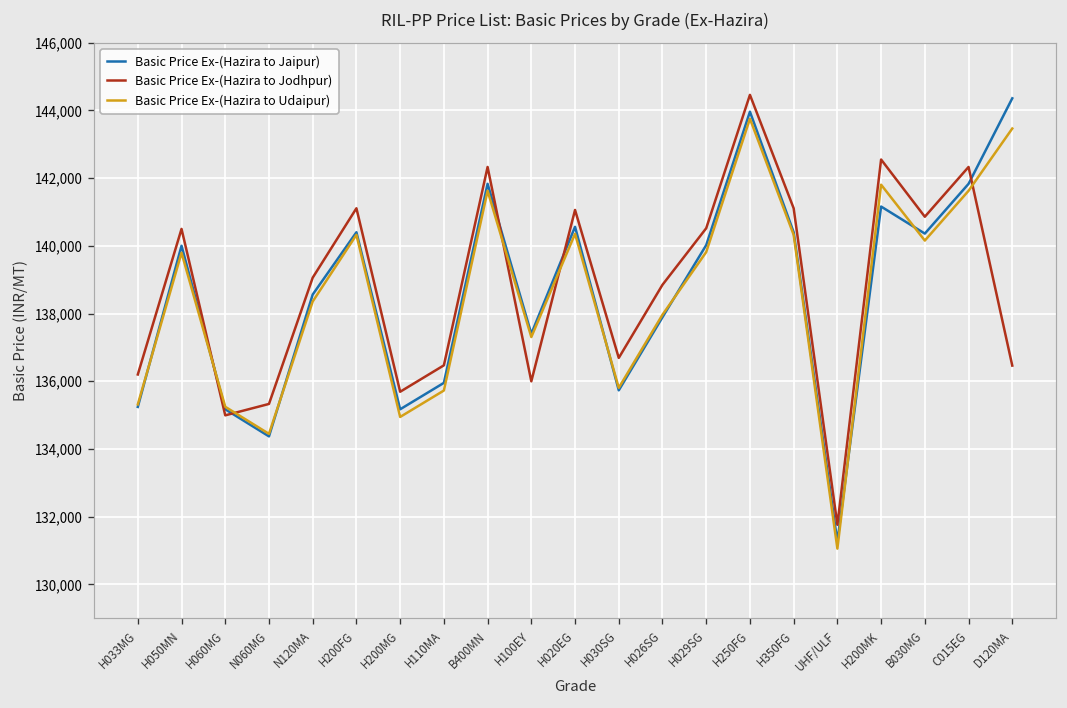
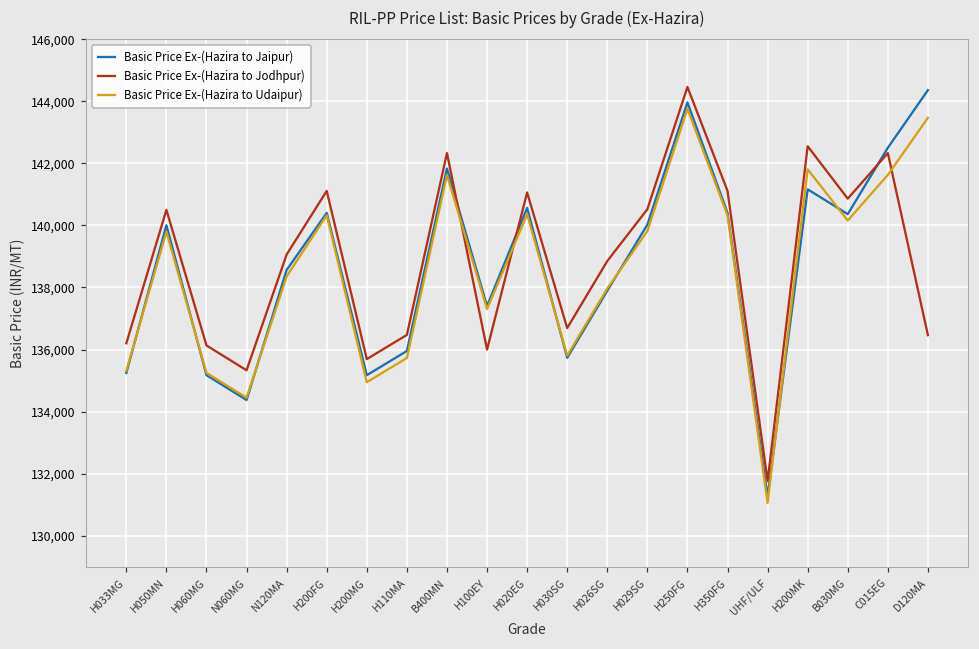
Basic Price Ex-(Hazira to Jodhpur), H060MG: 135,000 -> 136,100
Basic Price Ex-(Hazira to Jaipur), C015EG: 141,800 -> 142,500
